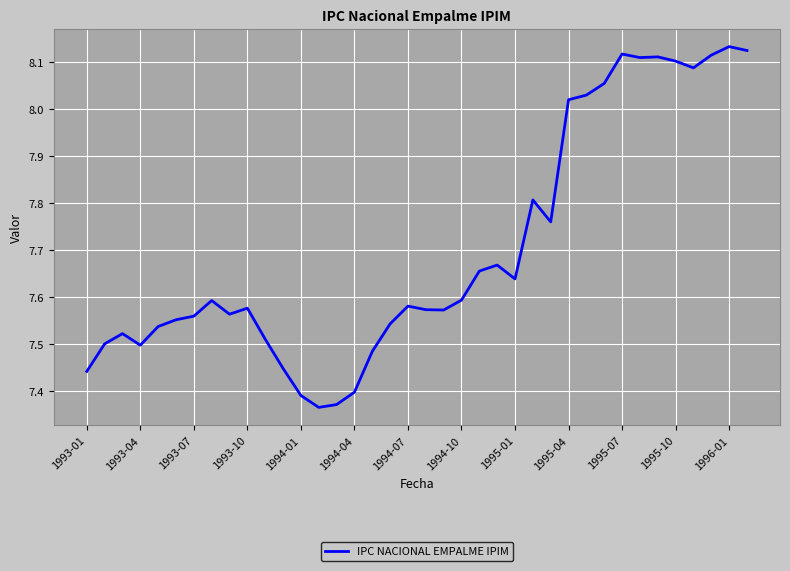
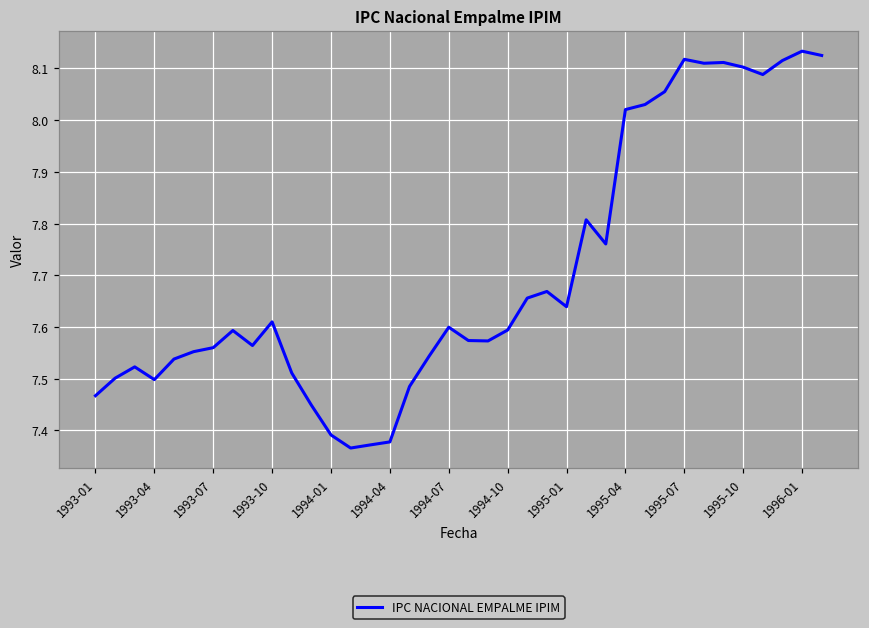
1993-01: 7.44 -> 7.47
1993-10: 7.58 -> 7.61
1994-04: 7.40 -> 7.38
1994-07: 7.58 -> 7.60
